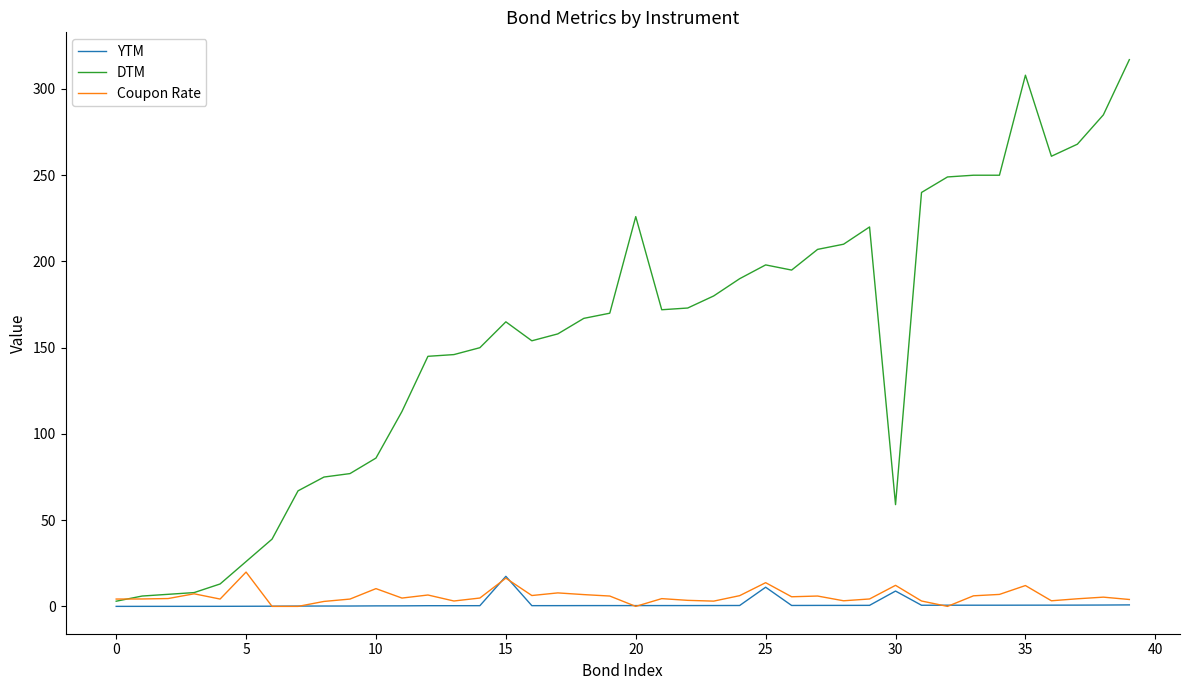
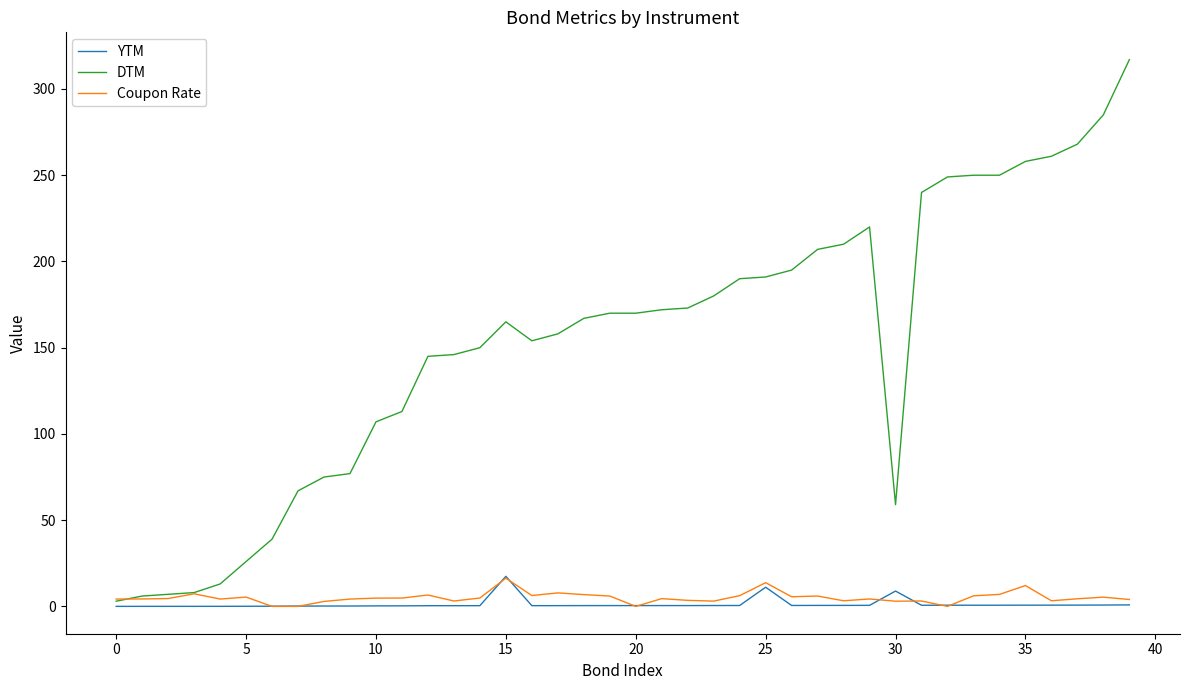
Coupon Rate, 5: 20 -> 5
DTM, 10: 86 -> 107
Coupon Rate, 10: 10 -> 5
DTM, 20: 226 -> 170
DTM, 25: 198 -> 191
Coupon Rate, 30: 12 -> 3
DTM, 35: 308 -> 258
